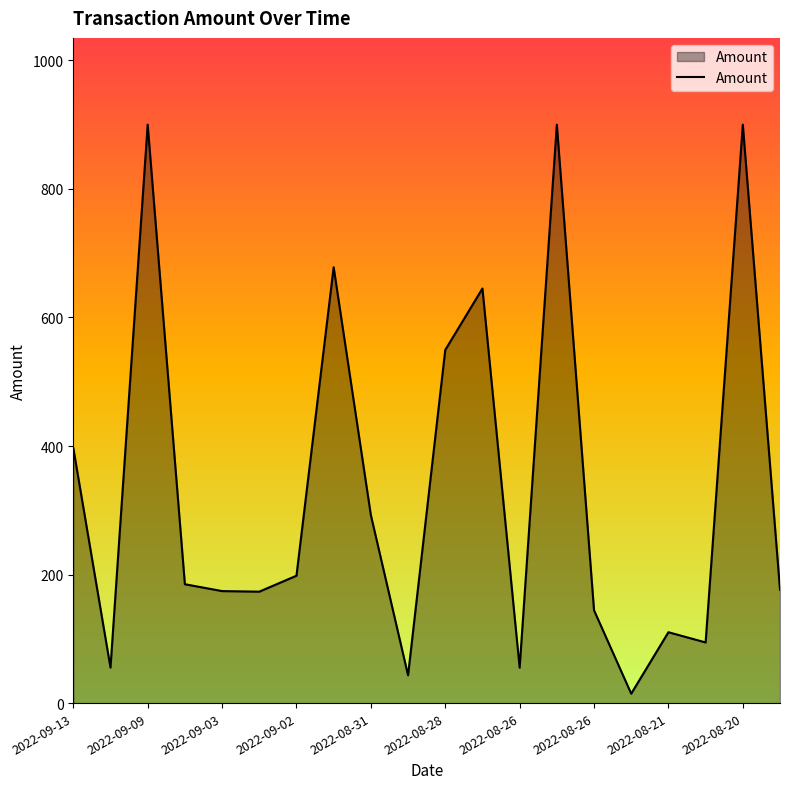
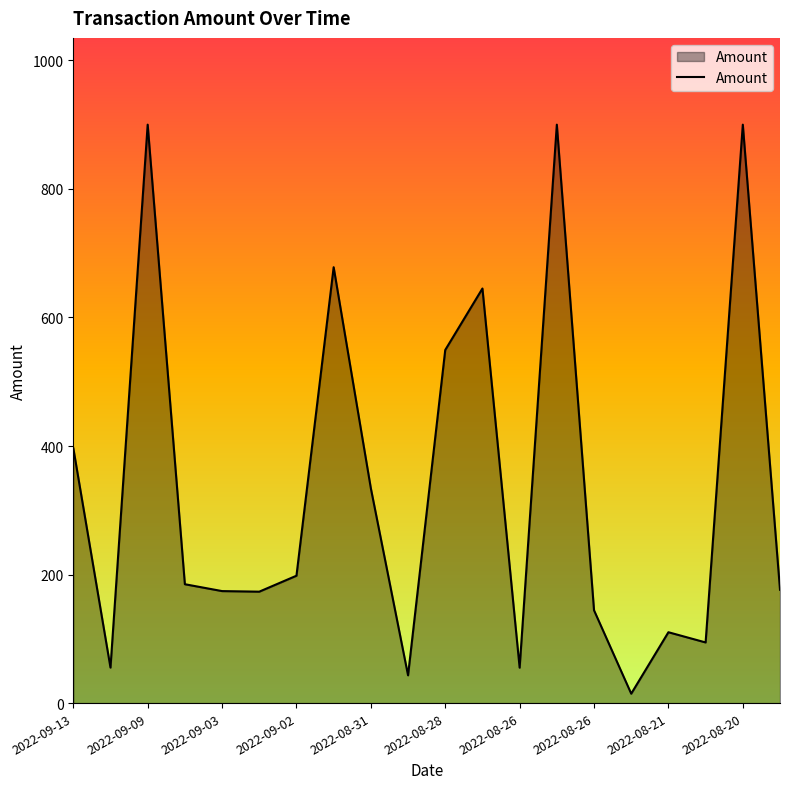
2022-08-31: 290 -> 330
